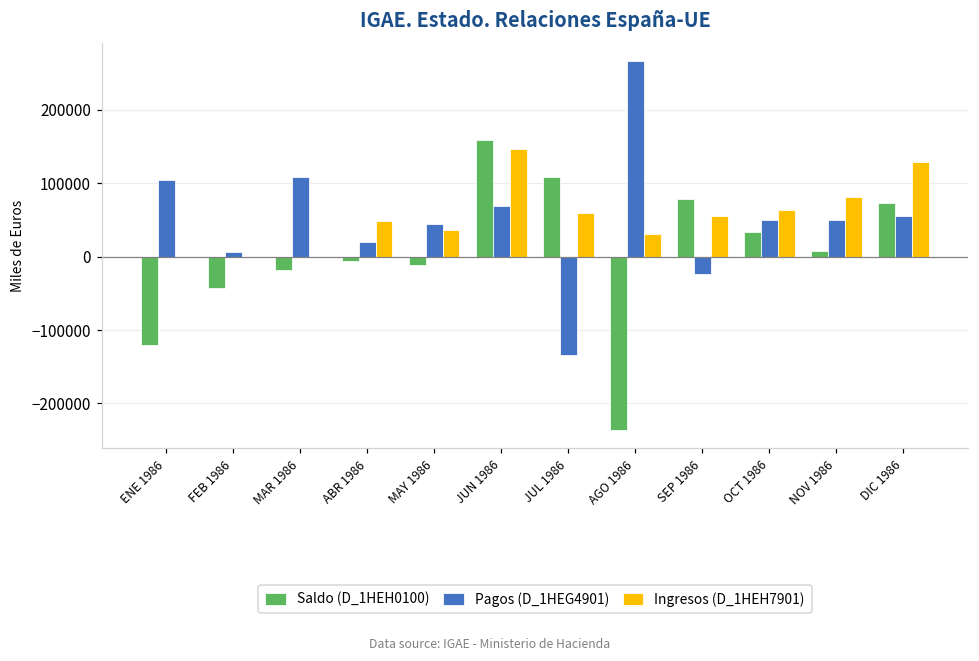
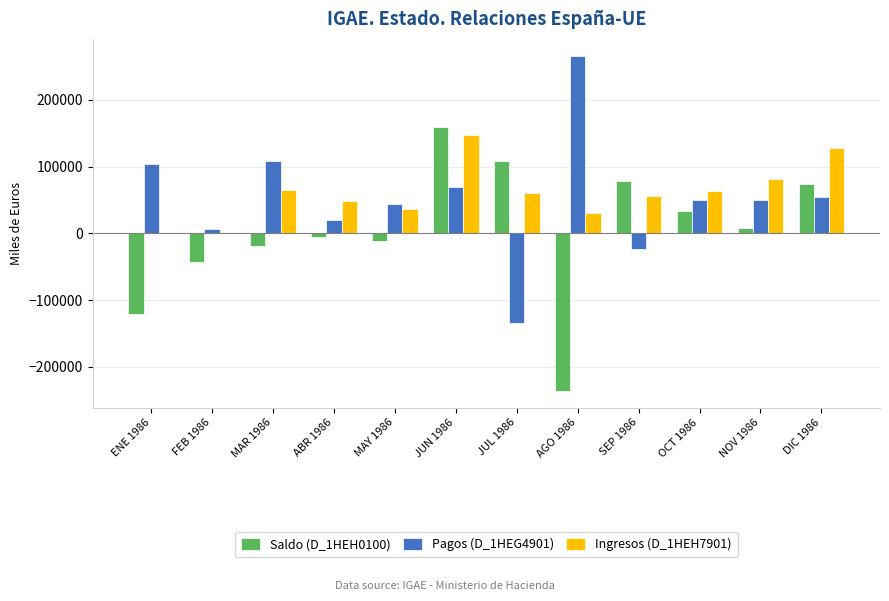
Ingresos (D_1HEH7901), MAR 1986: 0 -> 60000
